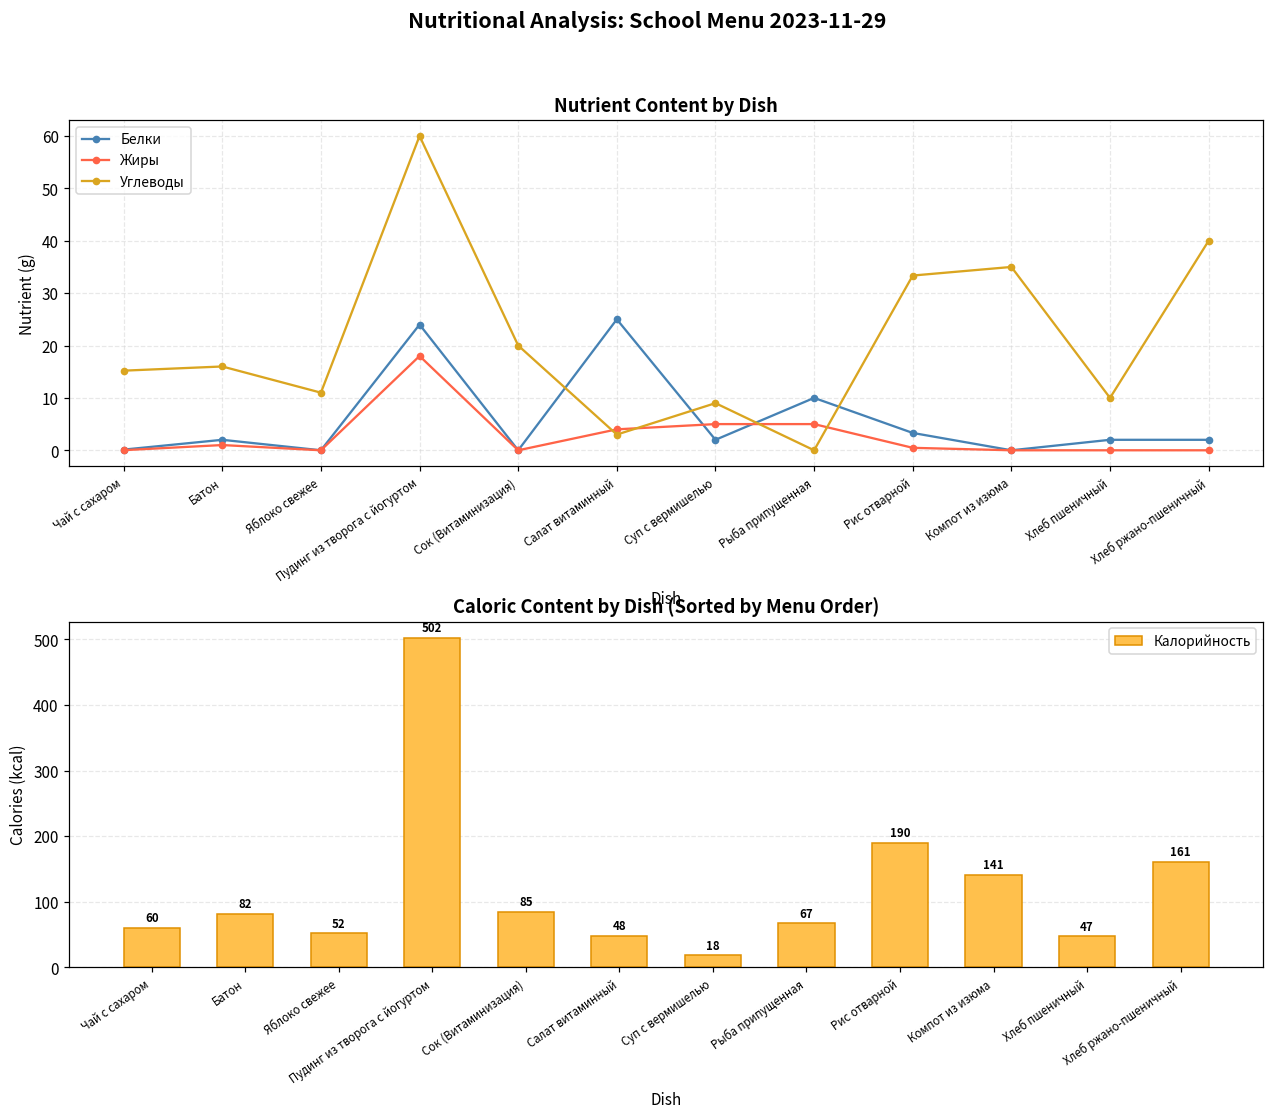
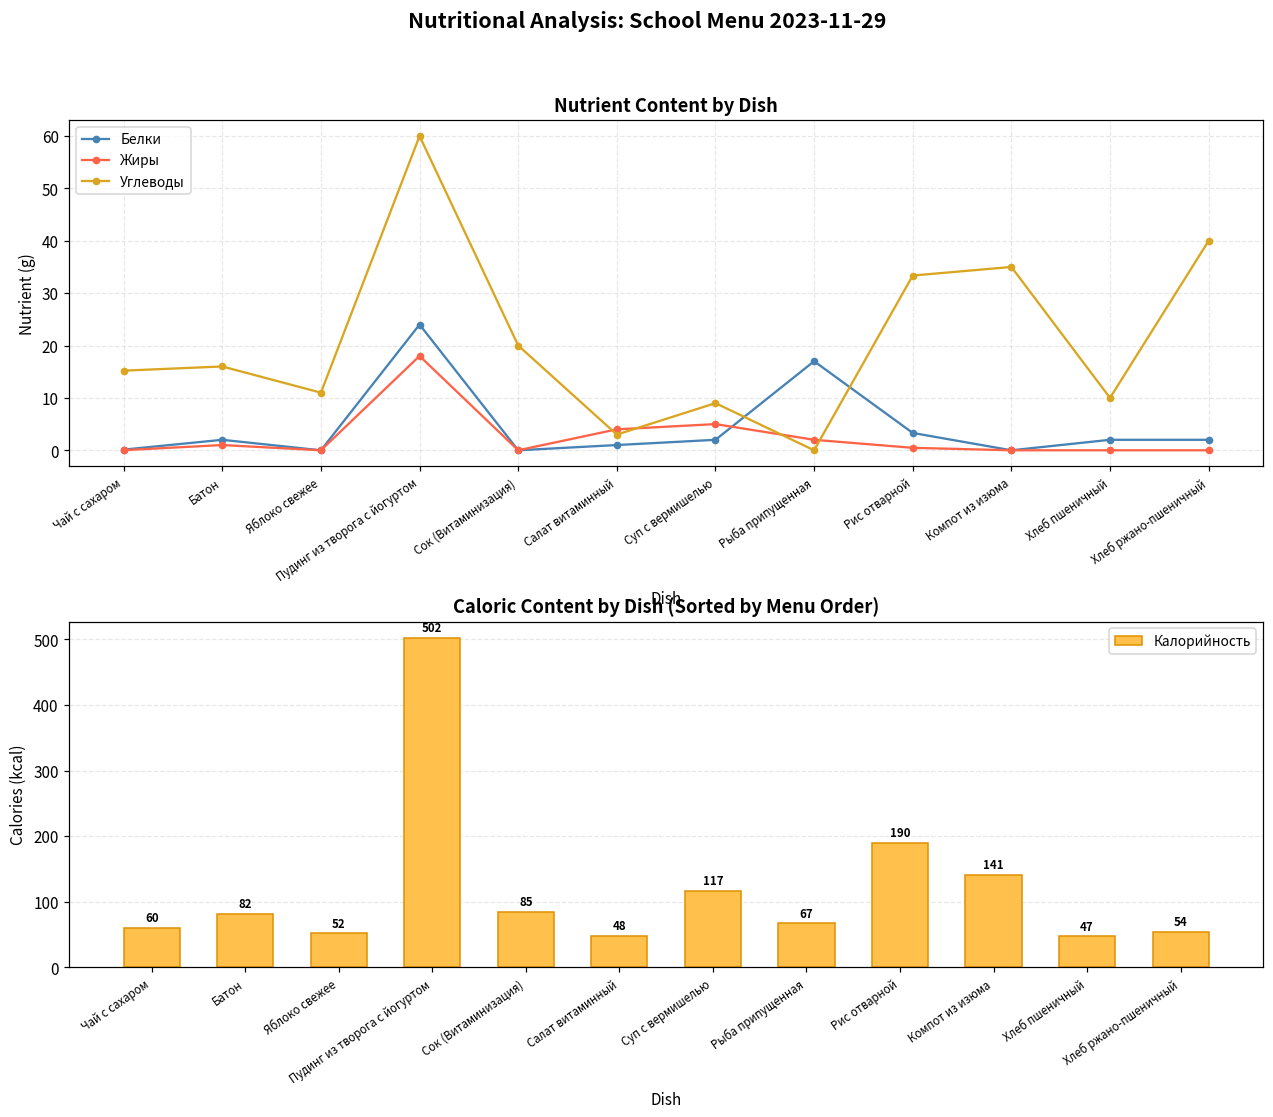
Nutrient Content by Dish, Белки, Салат витаминный: 25 -> 1
Nutrient Content by Dish, Белки, Рыба припущенная: 10 -> 17
Nutrient Content by Dish, Жиры, Рыба припущенная: 5 -> 2
Caloric Content by Dish (Sorted by Menu Order), Суп с вермишелью: 18 -> 117
Caloric Content by Dish (Sorted by Menu Order), Хлеб ржано-пшеничный: 161 -> 54
